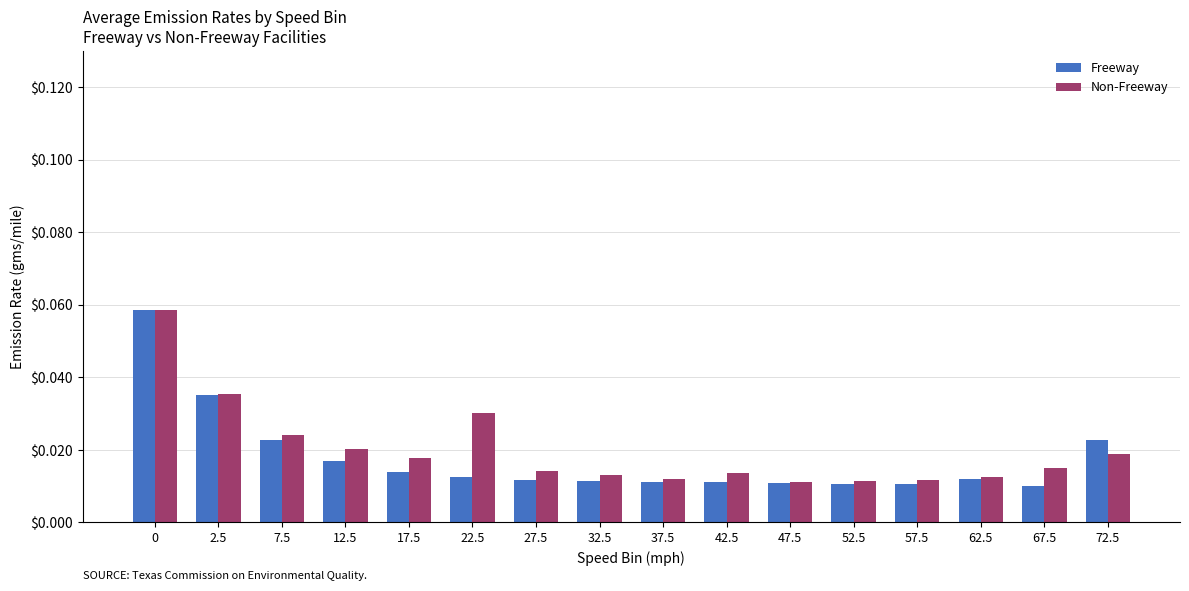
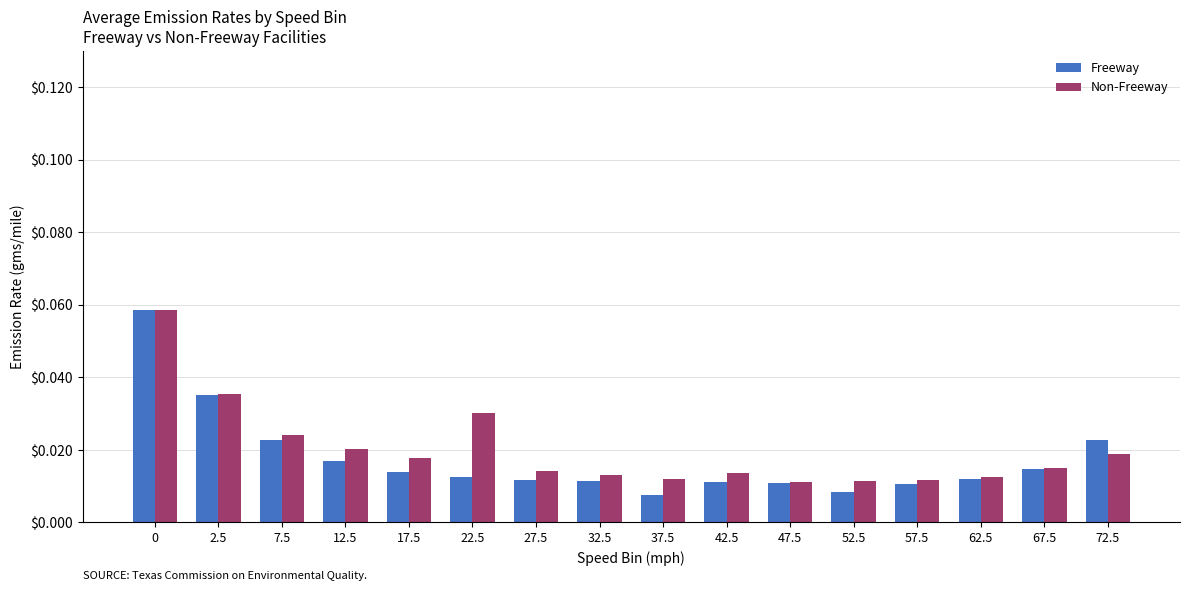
Freeway, 37.5: $0.011 -> $0.008
Freeway, 52.5: $0.011 -> $0.008
Freeway, 67.5: $0.010 -> $0.015
